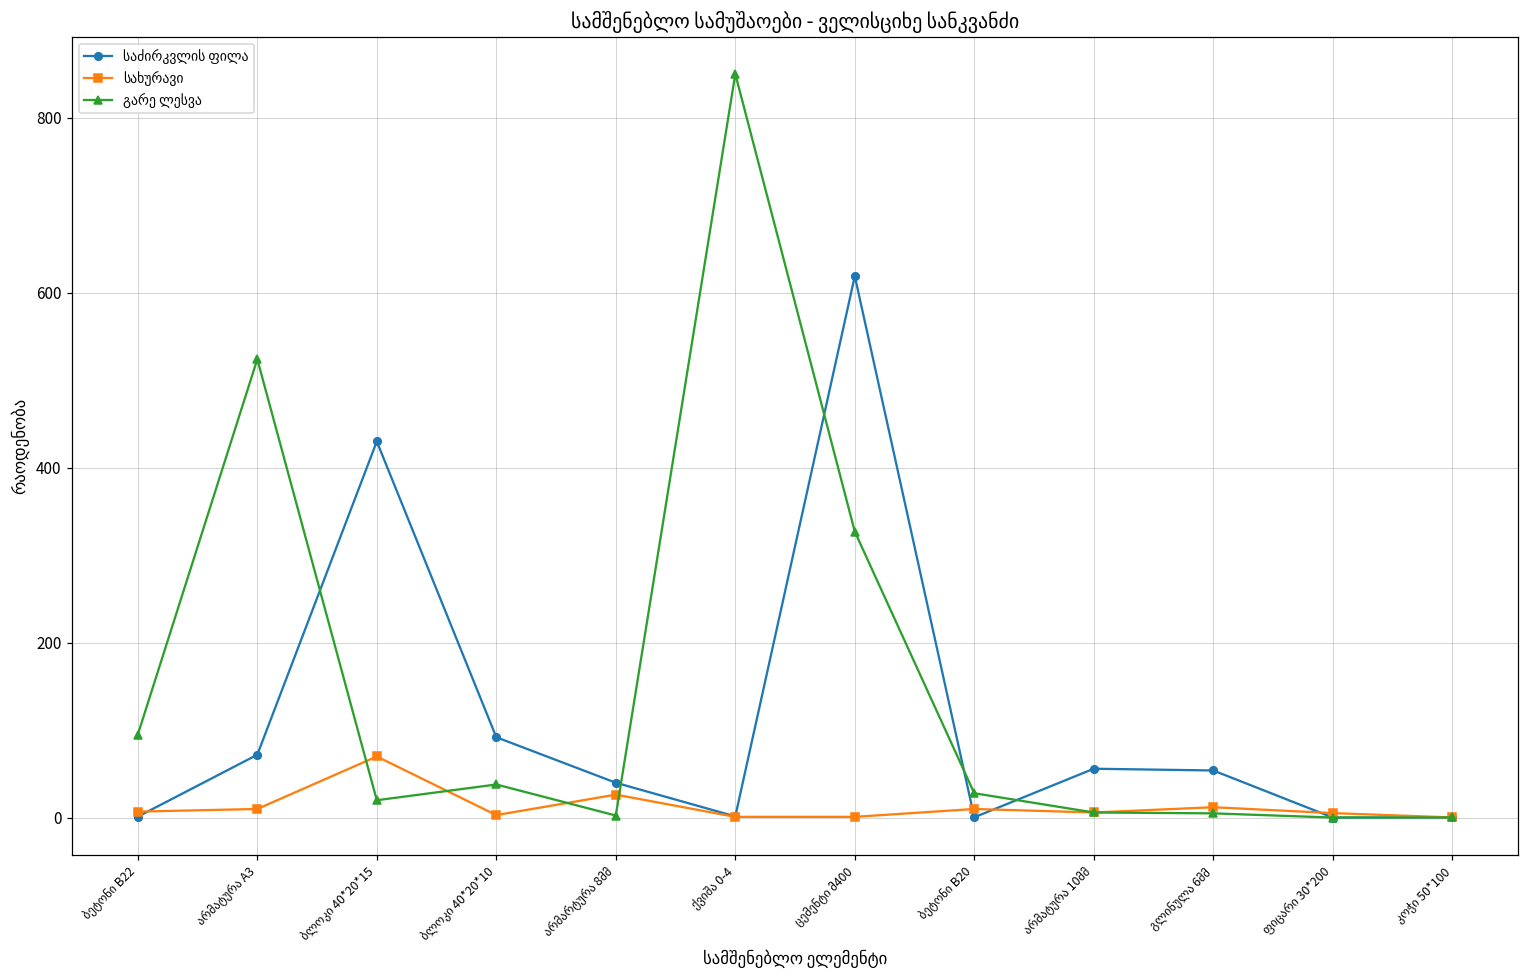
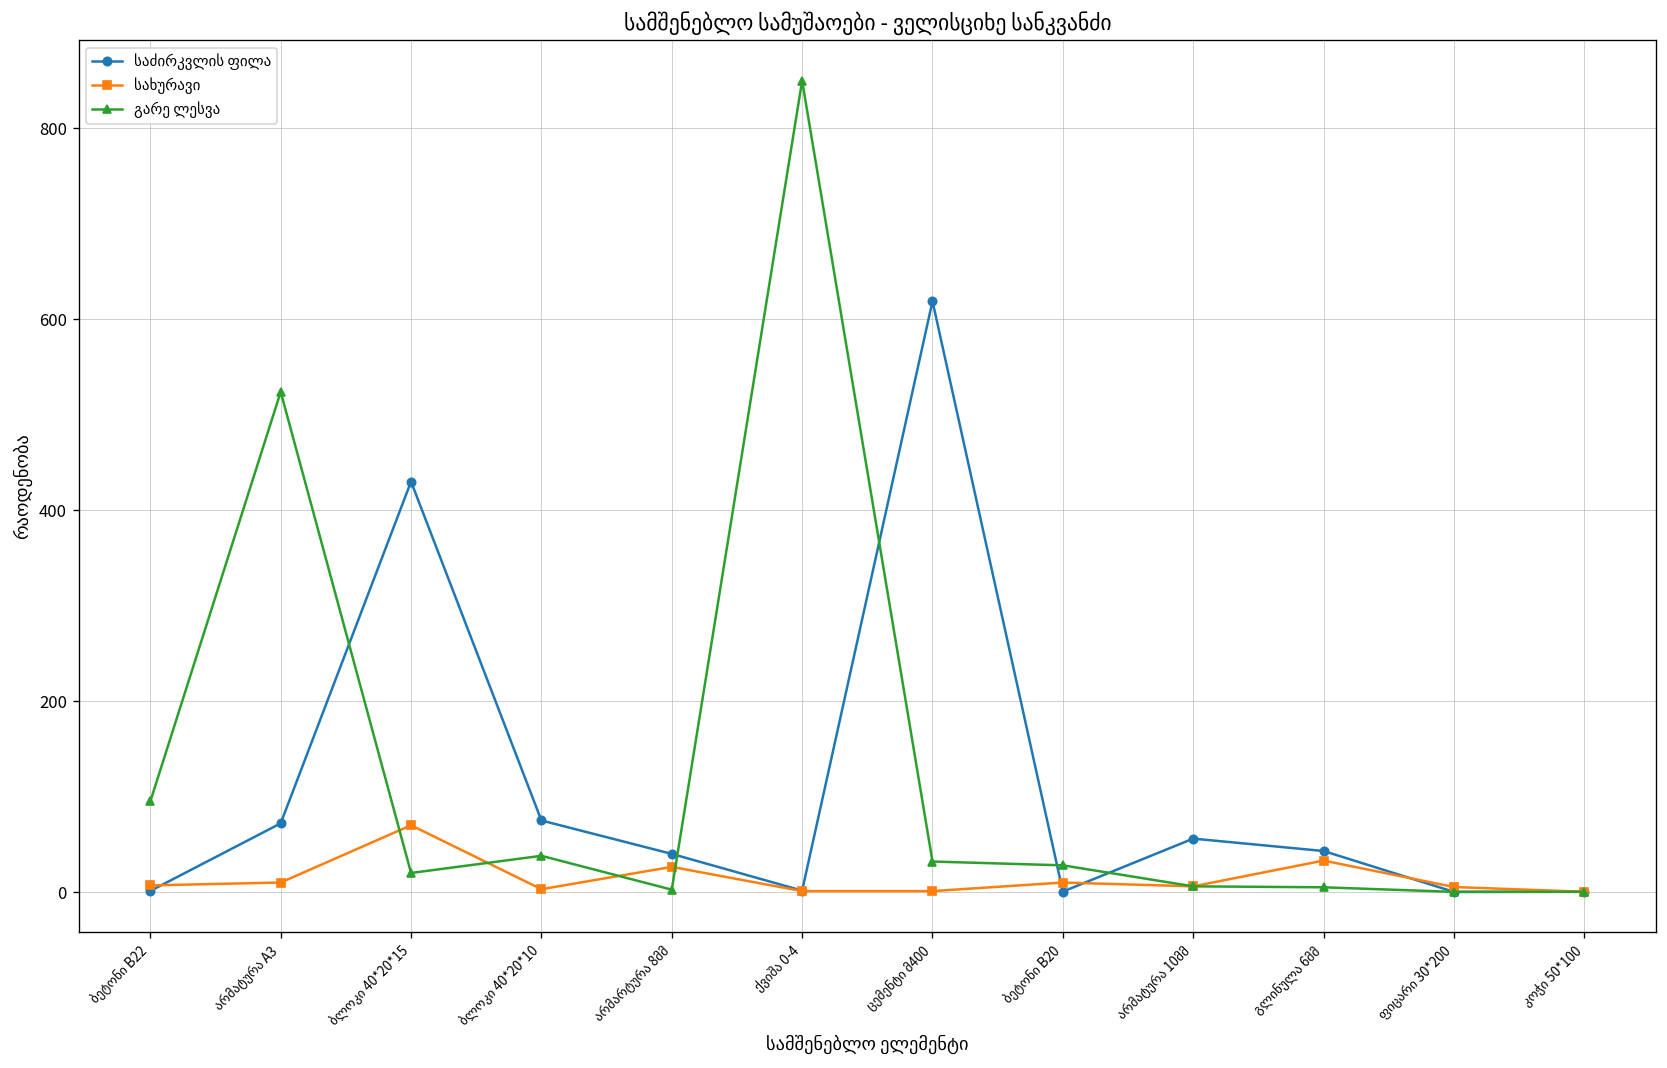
საძირკვლის ფილა, ბლოკი 40*20*10: 90 -> 80
გარე ლესვა, ცემენტი მ400: 330 -> 30
საძირკვლის ფილა, გლინულა 6მმ: 50 -> 40
სახურავი, გლინულა 6მმ: 10 -> 30
